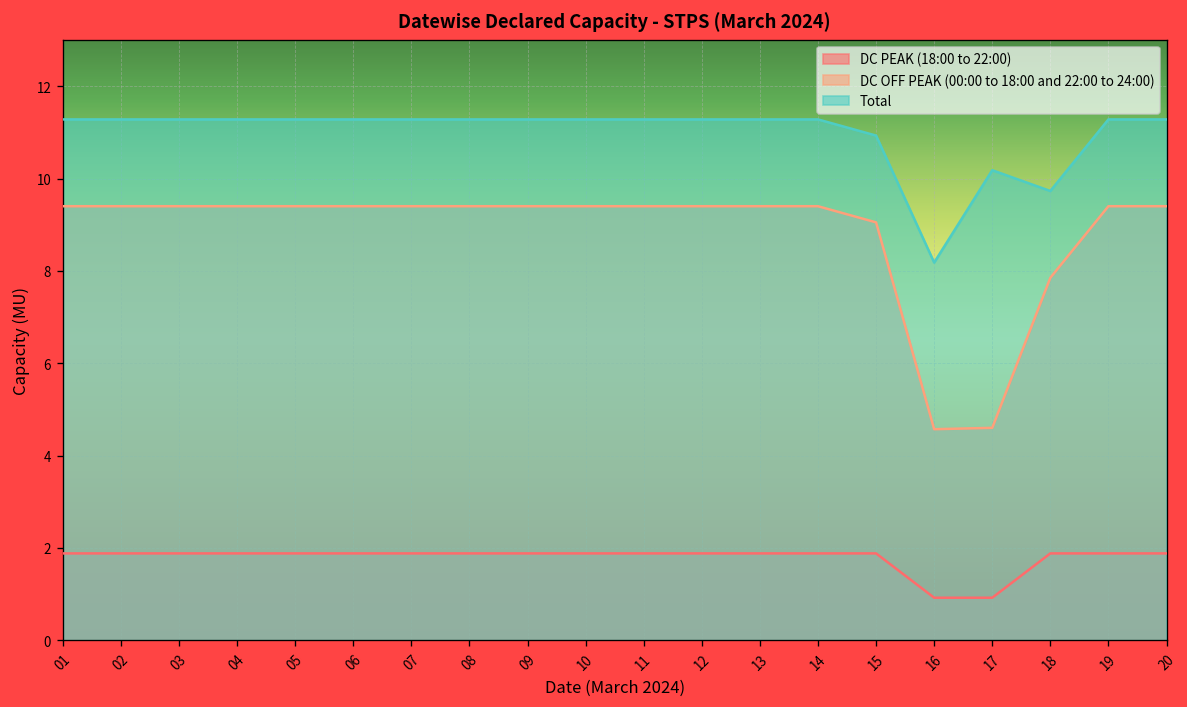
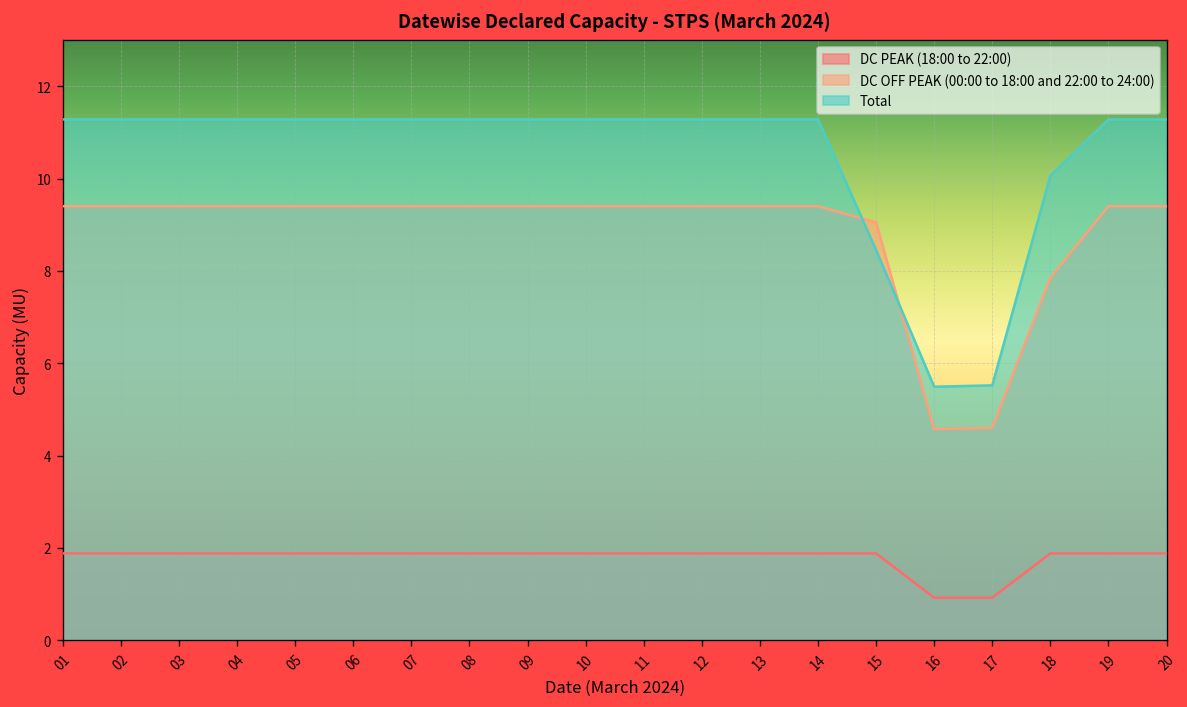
Total, 15: 10.9 -> 8.5
Total, 16: 8.2 -> 5.5
Total, 17: 10.2 -> 5.5
Total, 18: 9.7 -> 10.1
